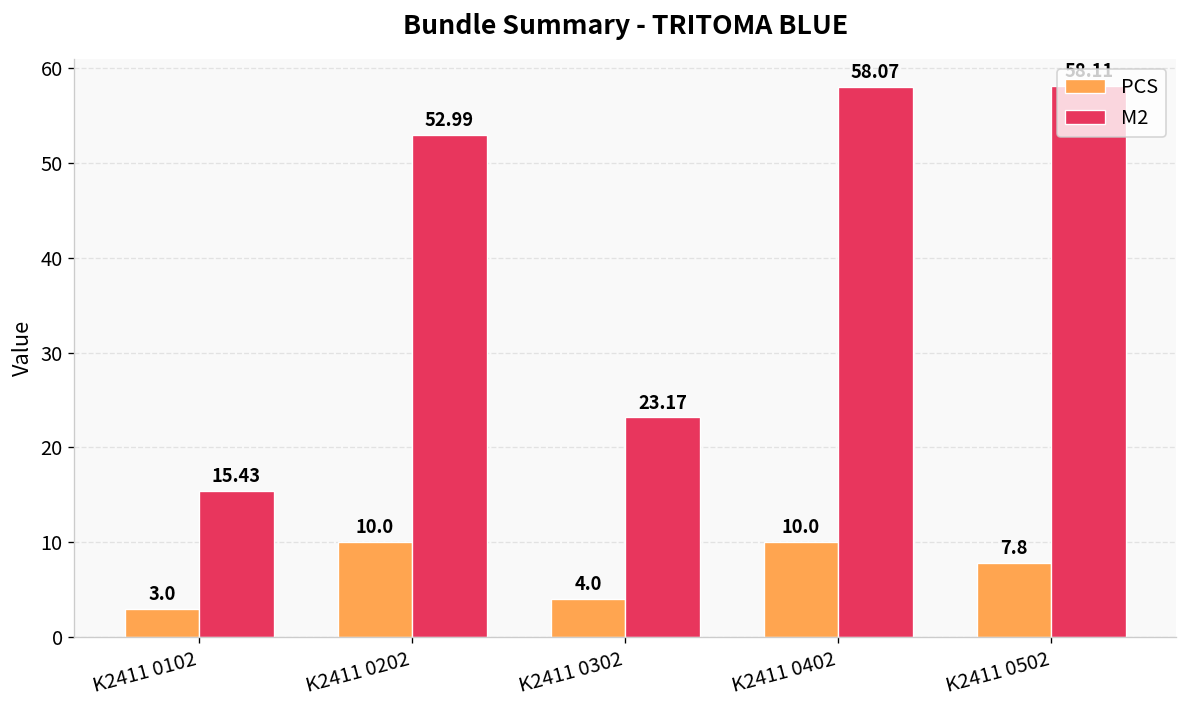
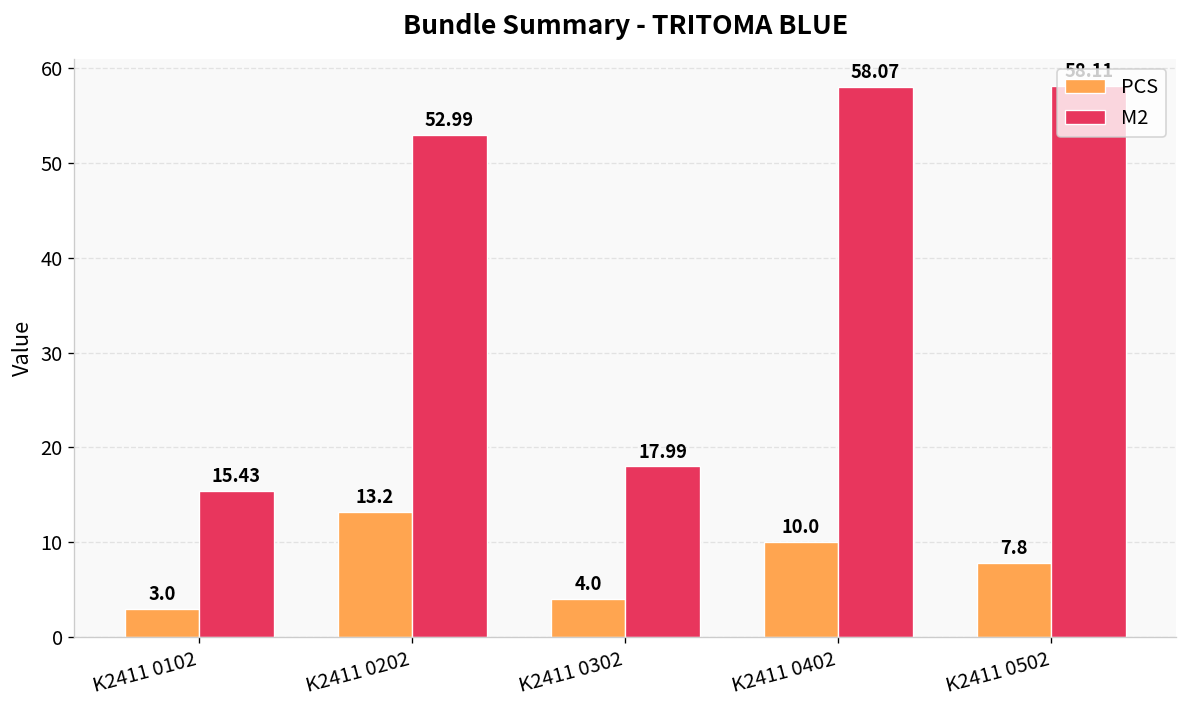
PCS, K2411 0202: 10.0 -> 13.2
M2, K2411 0302: 23.17 -> 17.99
